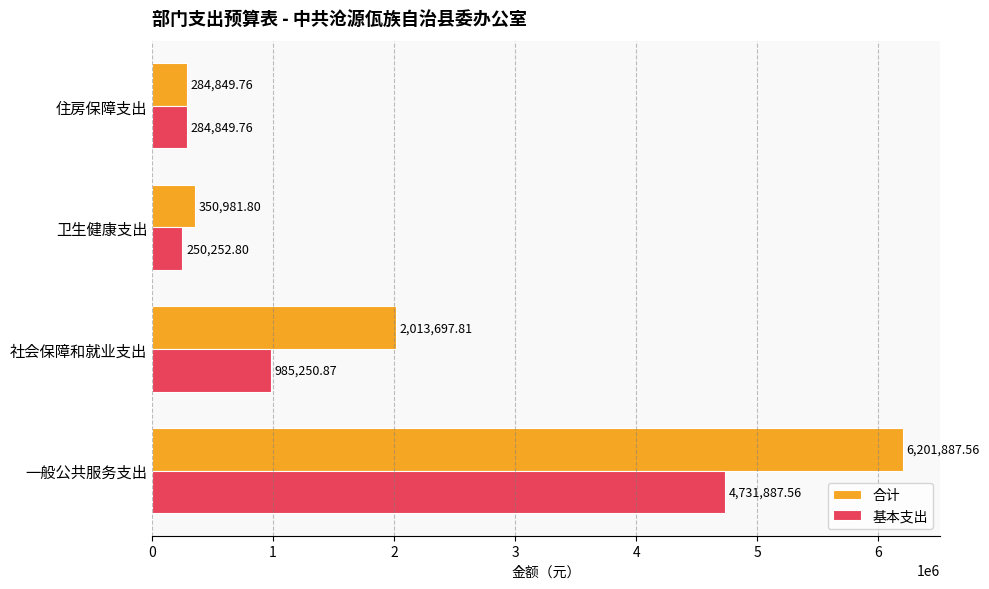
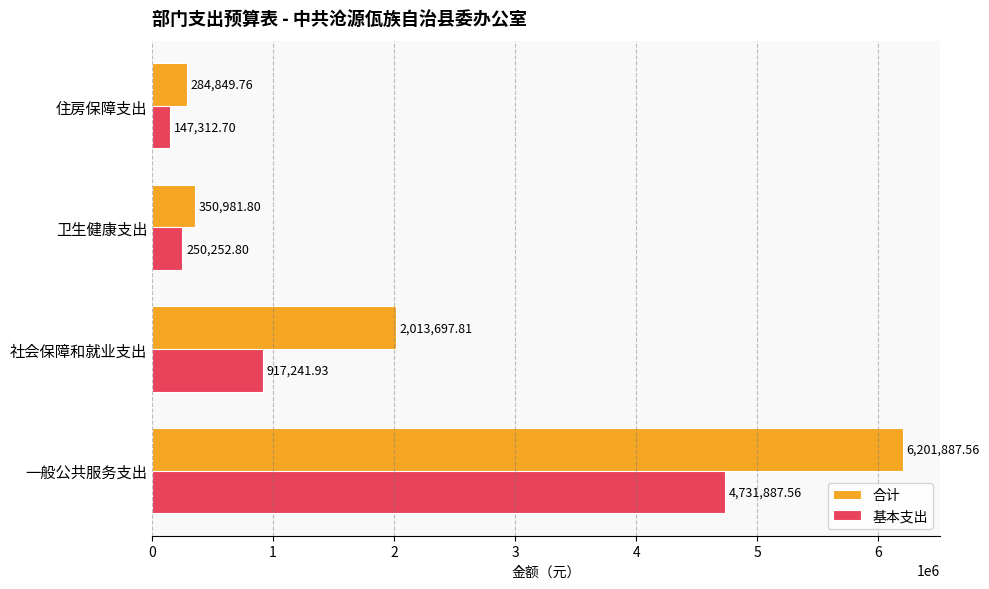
基本支出, 住房保障支出: 284,849.76 -> 147,312.70
基本支出, 社会保障和就业支出: 985,250.87 -> 917,241.93
